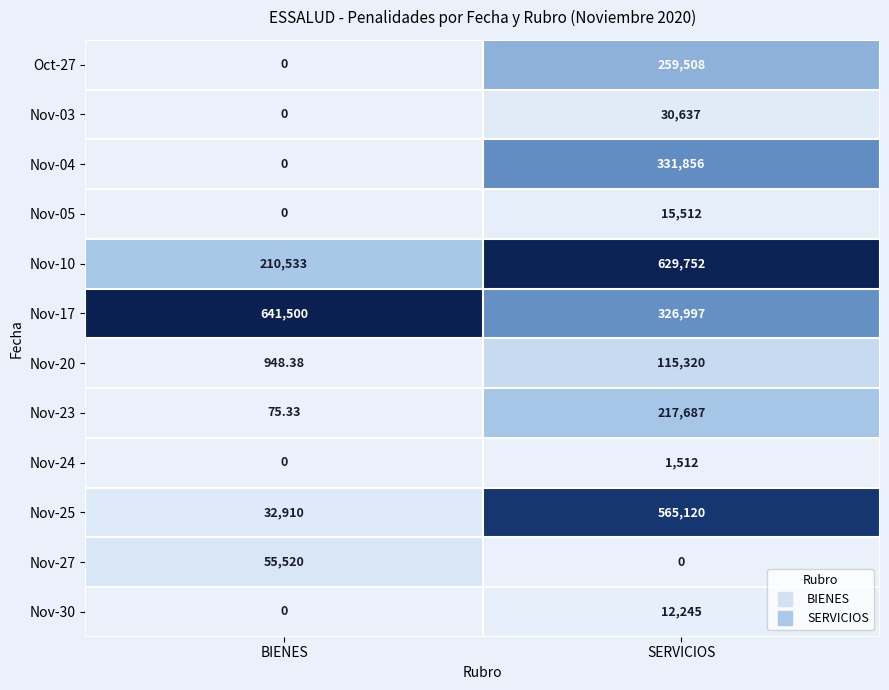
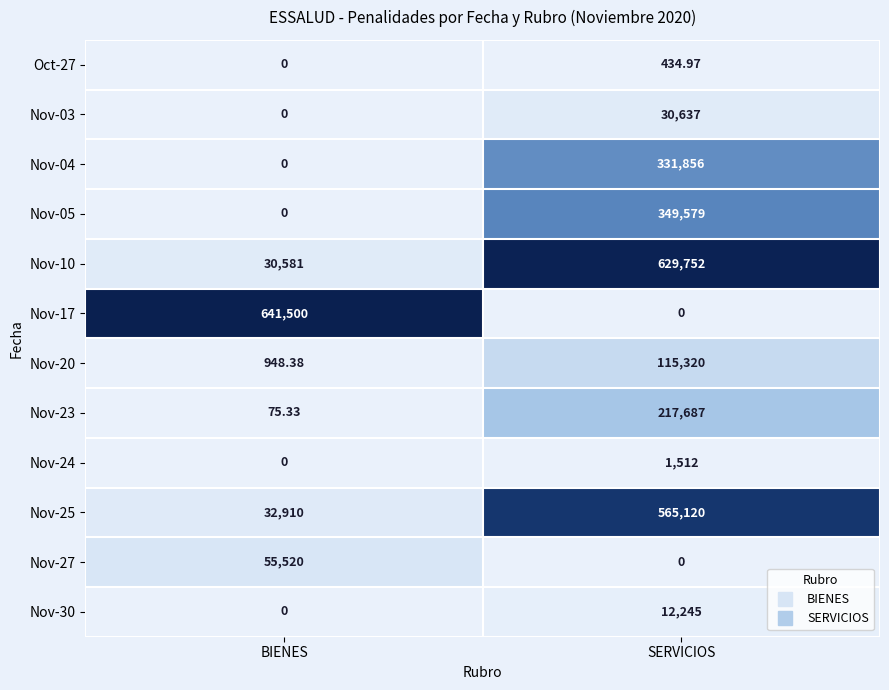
Oct-27, SERVICIOS: 259,508 -> 434.97
Nov-05, SERVICIOS: 15,512 -> 349,579
Nov-10, BIENES: 210,533 -> 30,581
Nov-17, SERVICIOS: 326,997 -> 0
